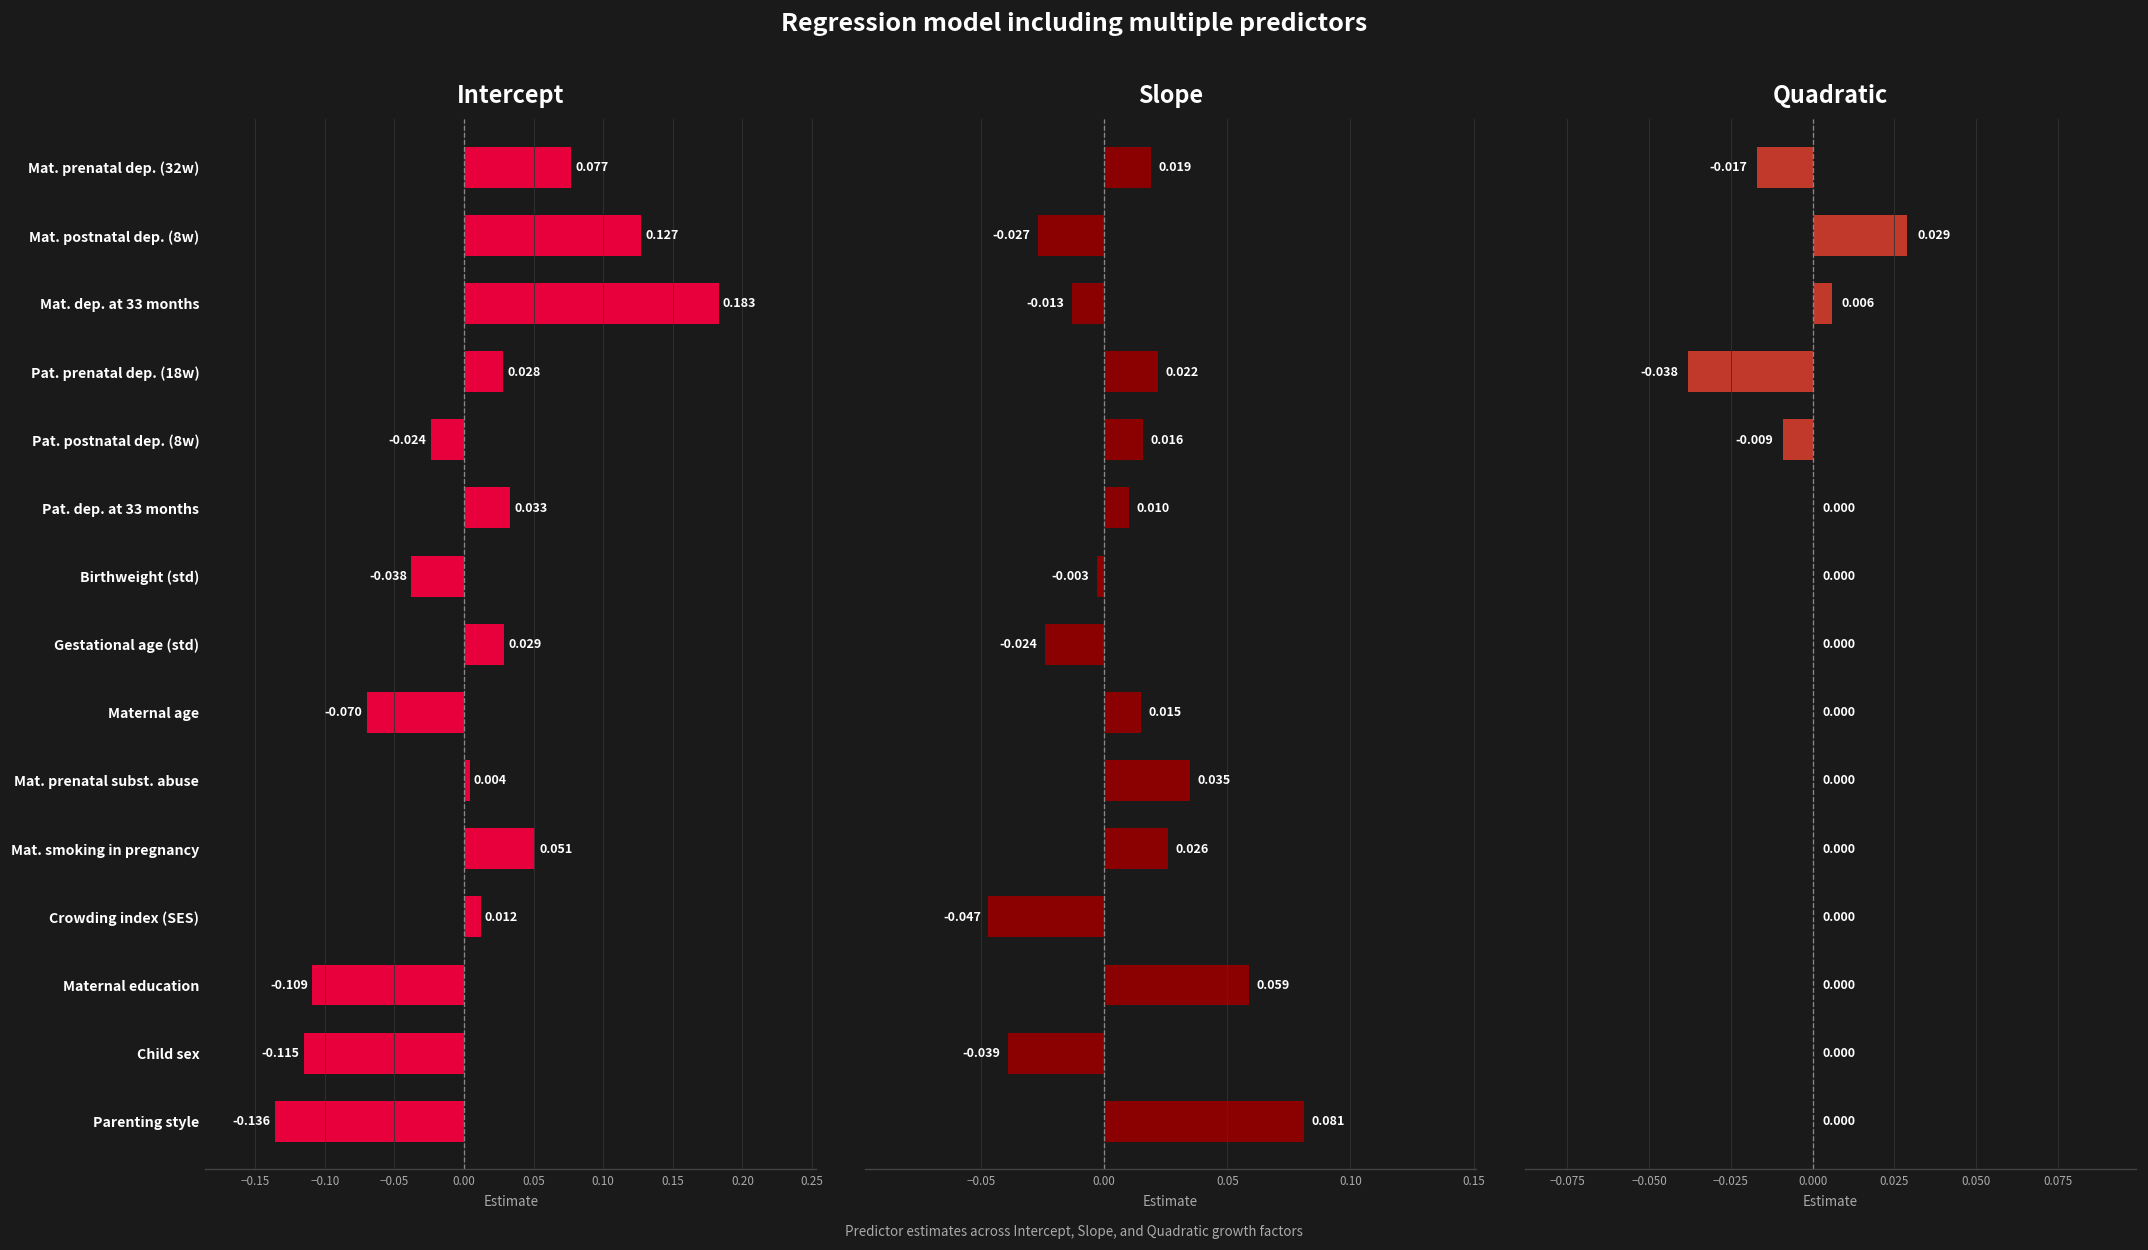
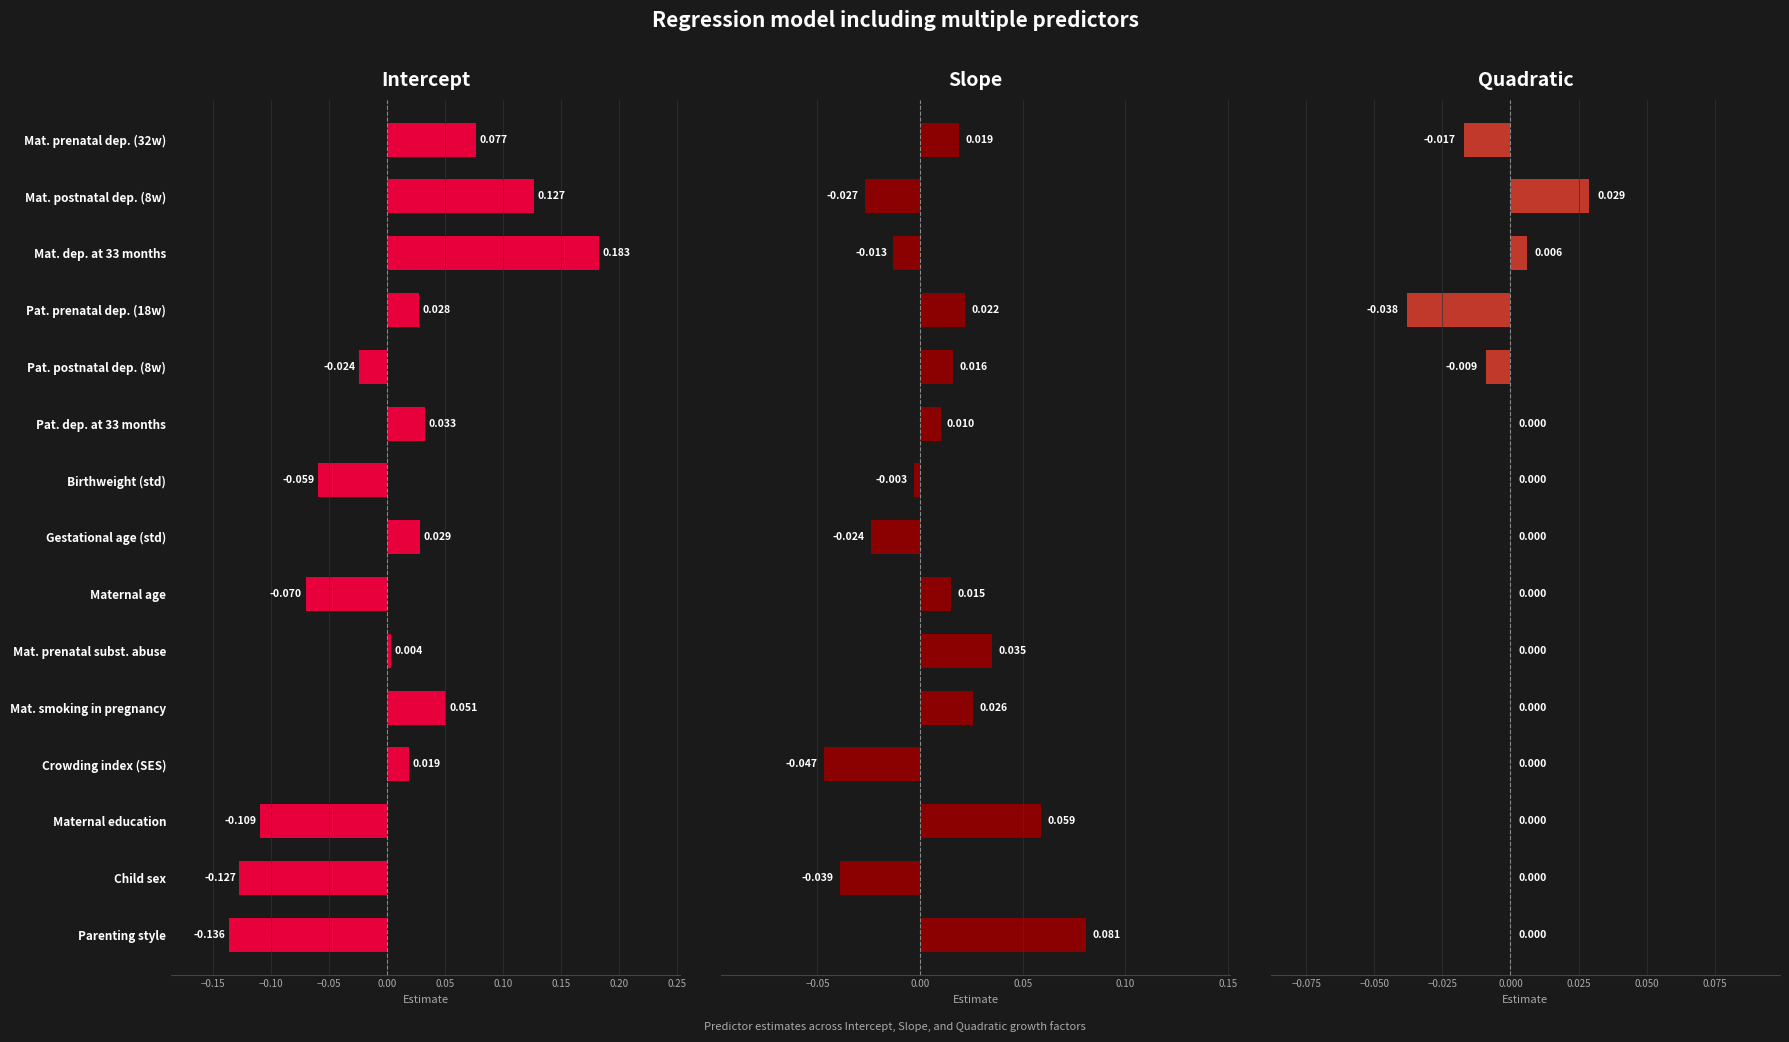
Intercept, Birthweight (std): -0.038 -> -0.059
Intercept, Crowding index (SES): 0.012 -> 0.019
Intercept, Child sex: -0.115 -> -0.127
